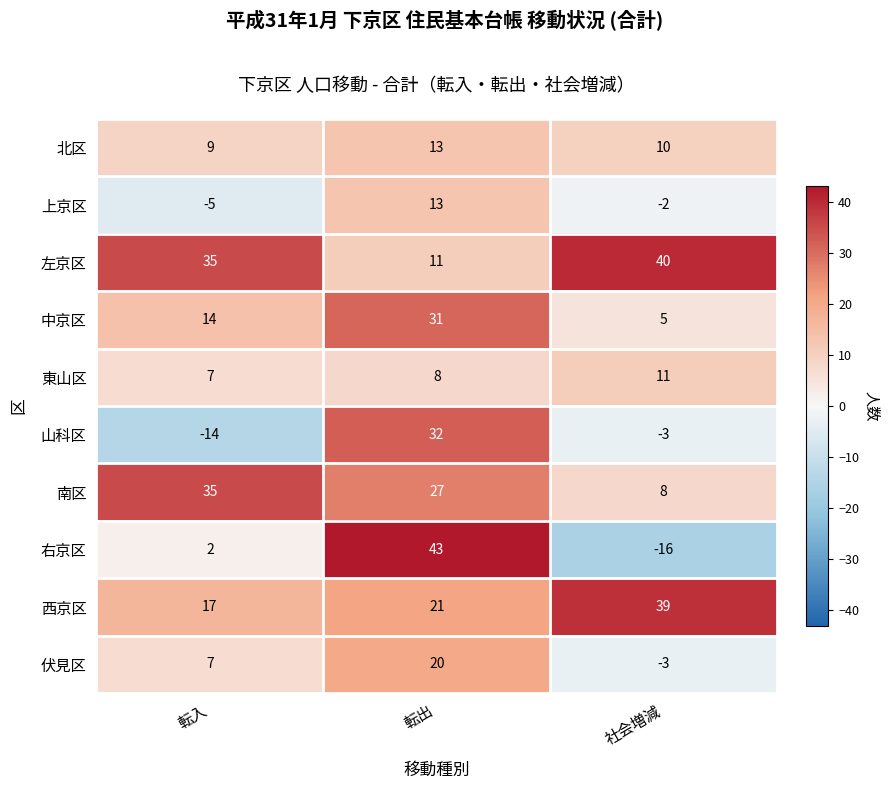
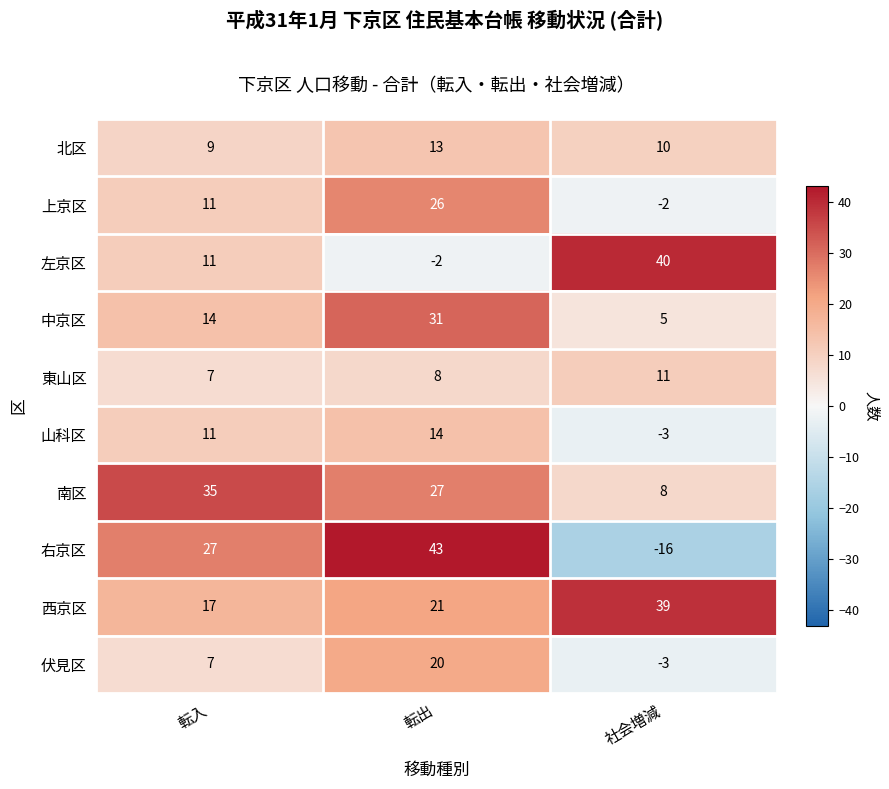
上京区, 転入: -5 -> 11
上京区, 転出: 13 -> 26
左京区, 転入: 35 -> 11
左京区, 転出: 11 -> -2
山科区, 転入: -14 -> 11
山科区, 転出: 32 -> 14
右京区, 転入: 2 -> 27
